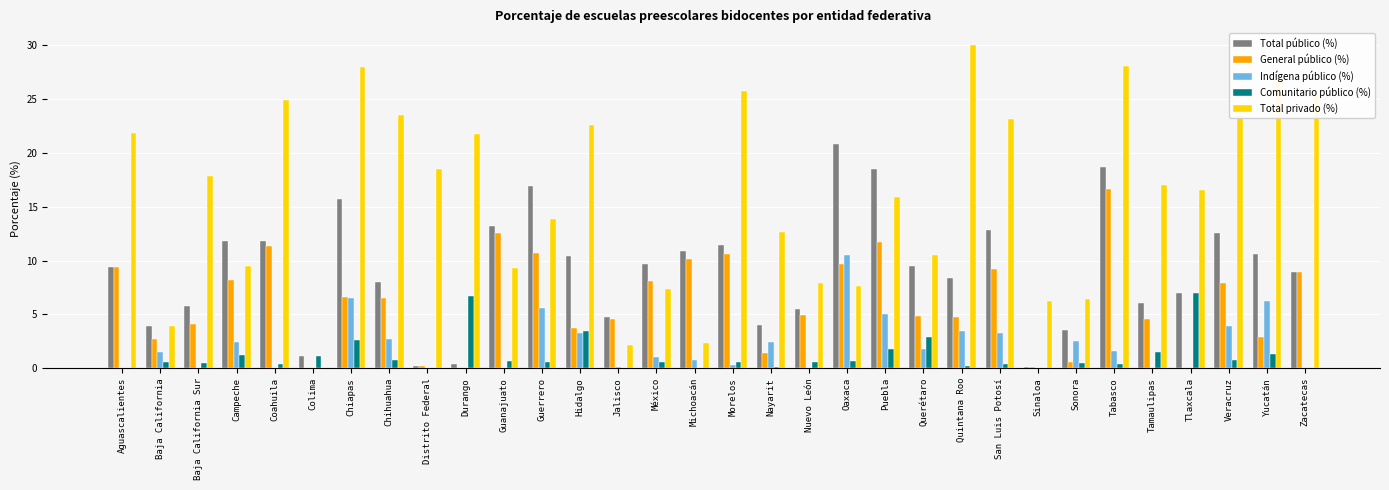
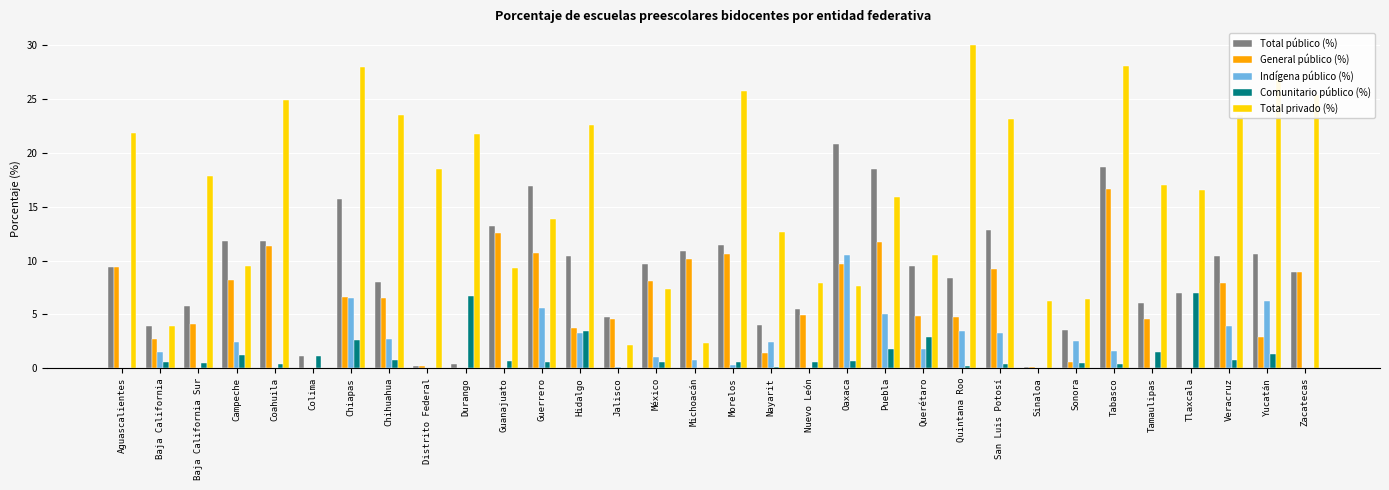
Total público (%), Veracruz: 12.6 -> 10.4
